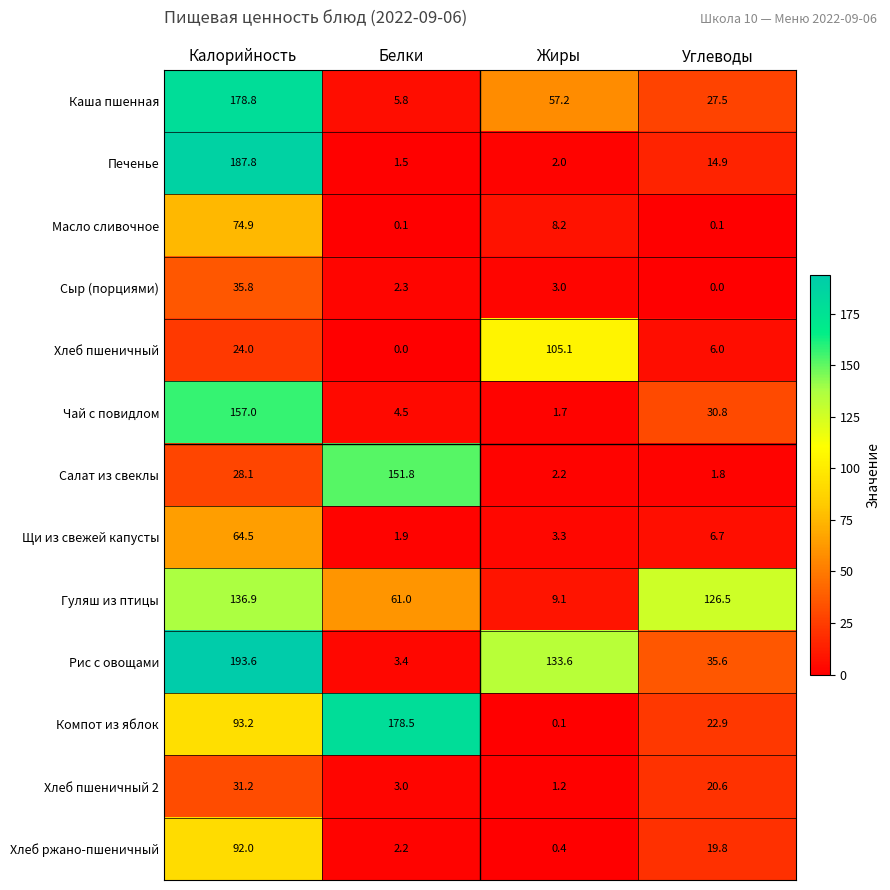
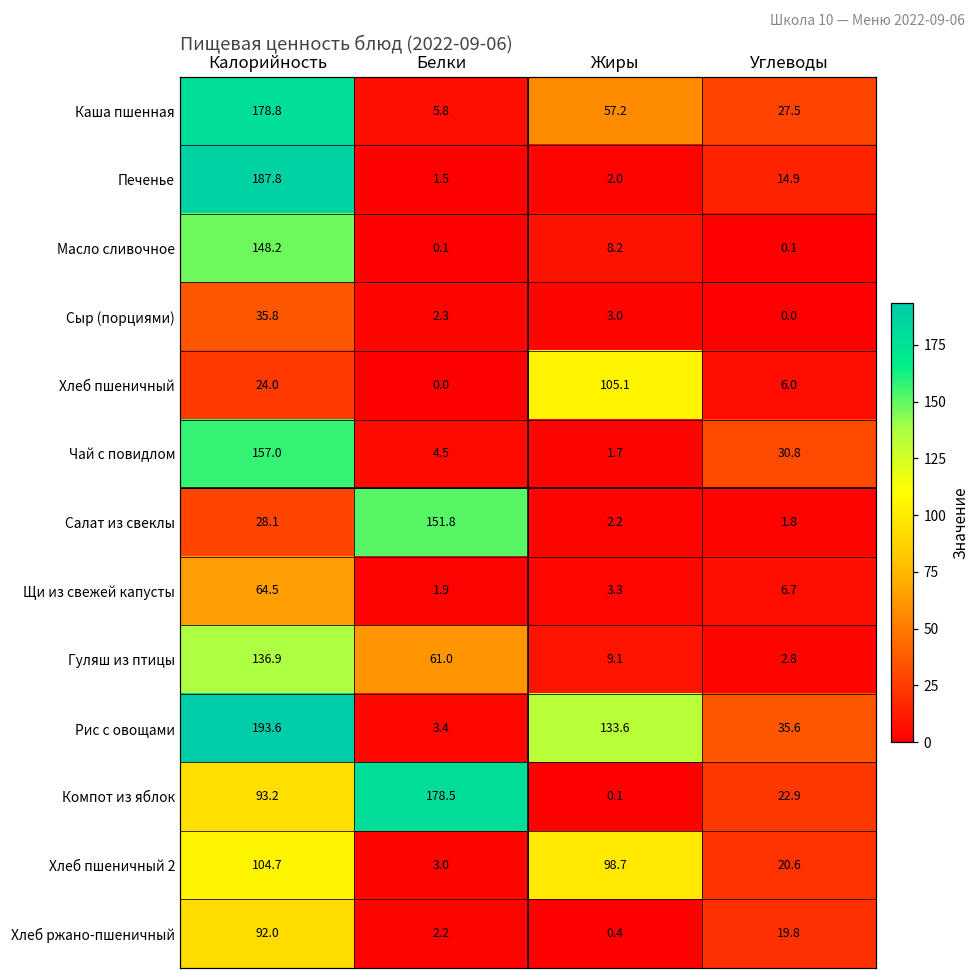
Масло сливочное, Калорийность: 74.9 -> 148.2
Гуляш из птицы, Углеводы: 126.5 -> 2.8
Хлеб пшеничный 2, Калорийность: 31.2 -> 104.7
Хлеб пшеничный 2, Жиры: 1.2 -> 98.7
